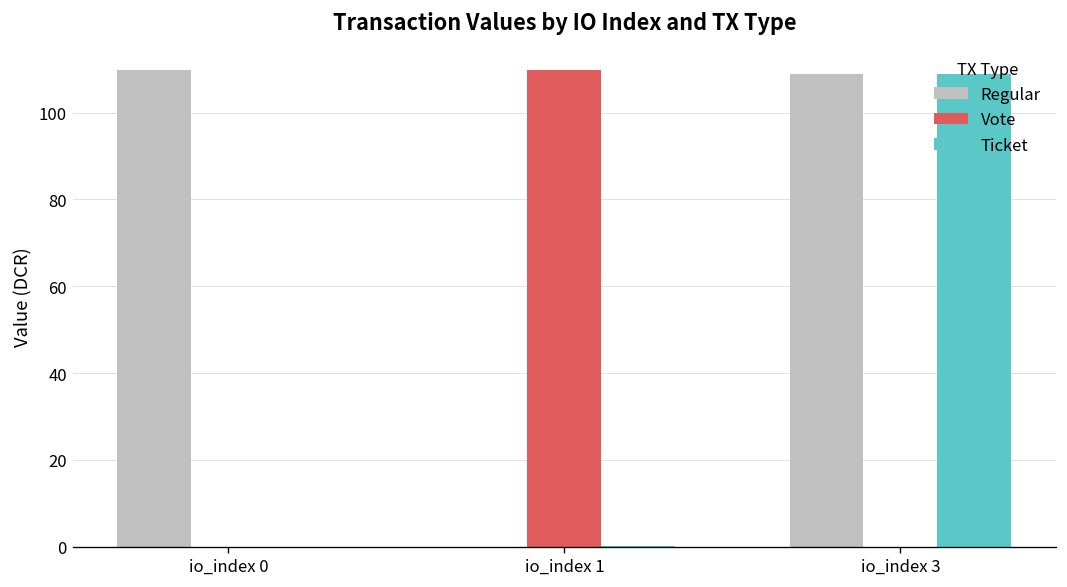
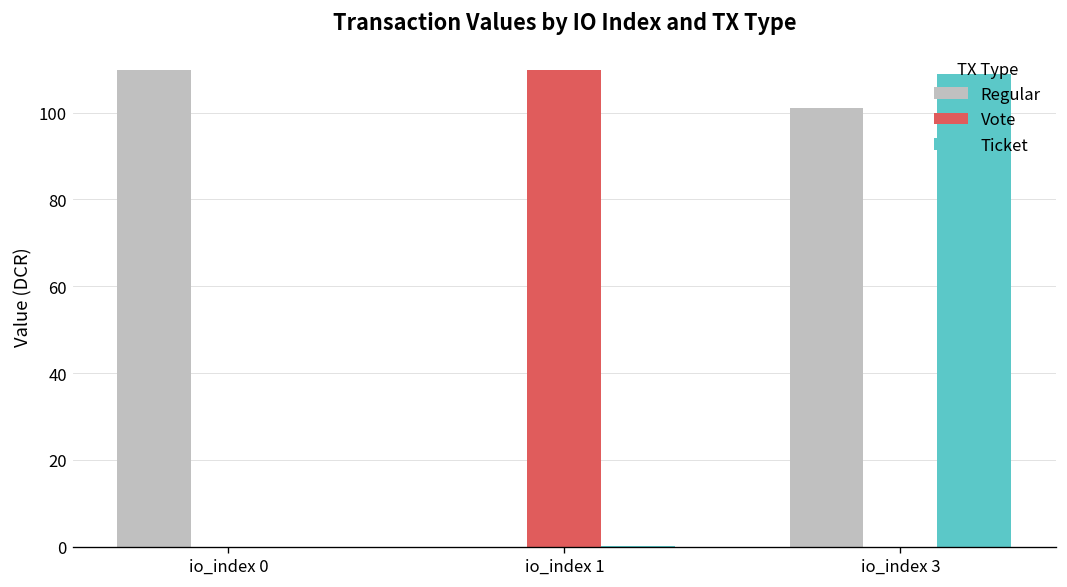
Regular, io_index 3: 109 -> 101
